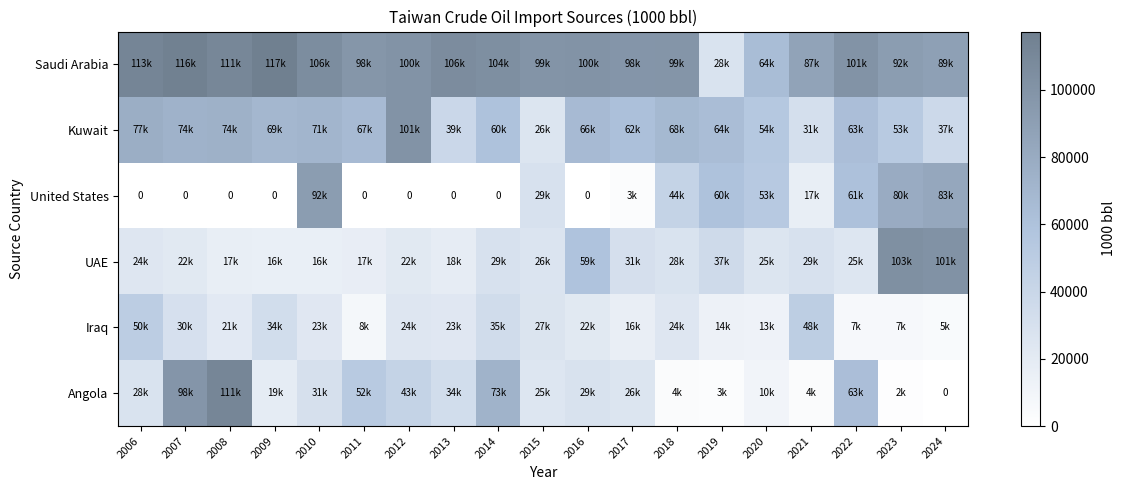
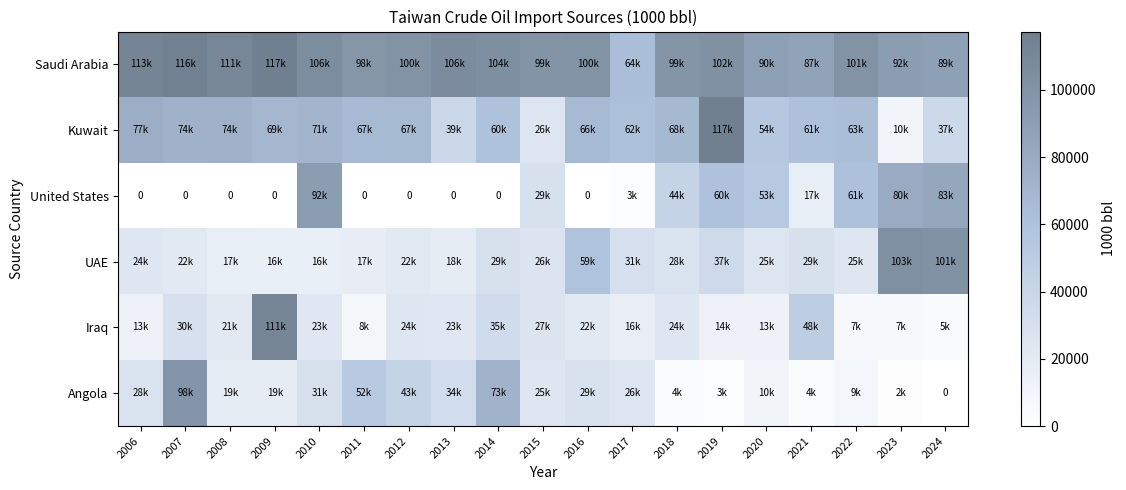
Saudi Arabia, 2017: 98k -> 64k
Saudi Arabia, 2019: 28k -> 102k
Saudi Arabia, 2020: 64k -> 90k
Kuwait, 2012: 101k -> 67k
Kuwait, 2019: 64k -> 117k
Kuwait, 2021: 31k -> 61k
Kuwait, 2023: 53k -> 10k
Iraq, 2006: 50k -> 13k
Iraq, 2009: 34k -> 111k
Angola, 2008: 111k -> 19k
Angola, 2022: 63k -> 9k
